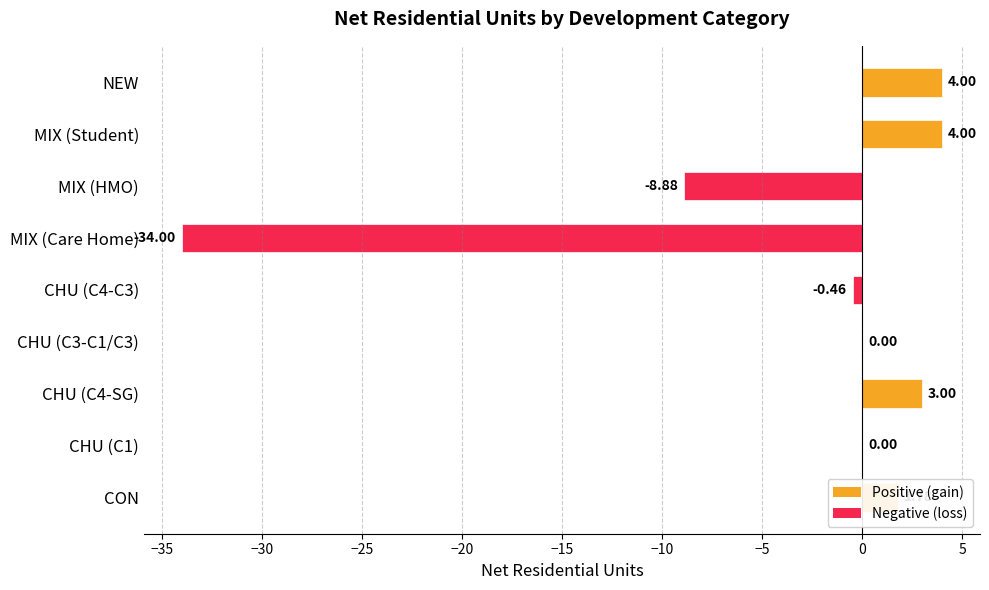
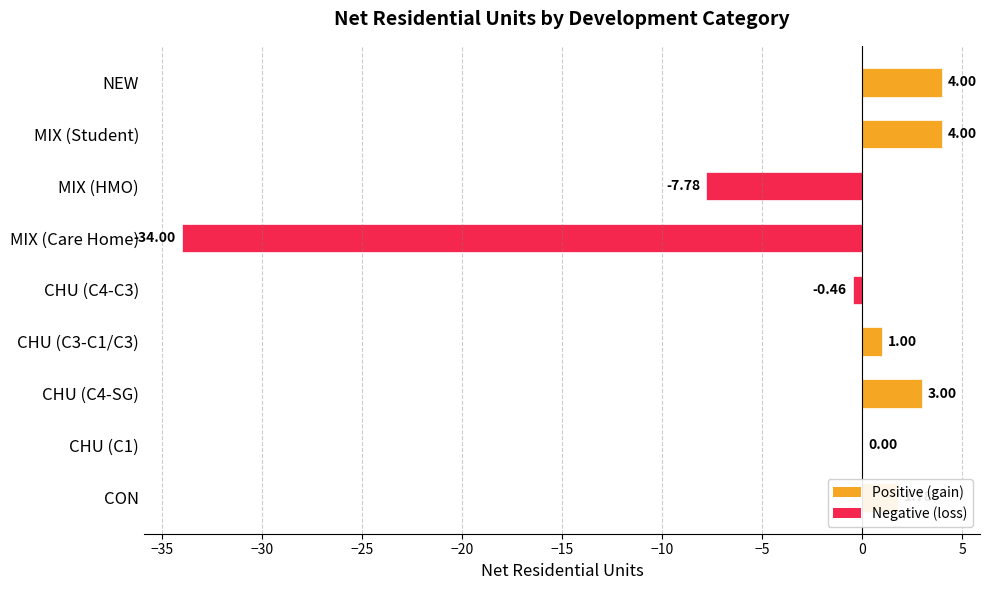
MIX (HMO): -8.88 -> -7.78
CHU (C3-C1/C3): 0.00 -> 1.00
